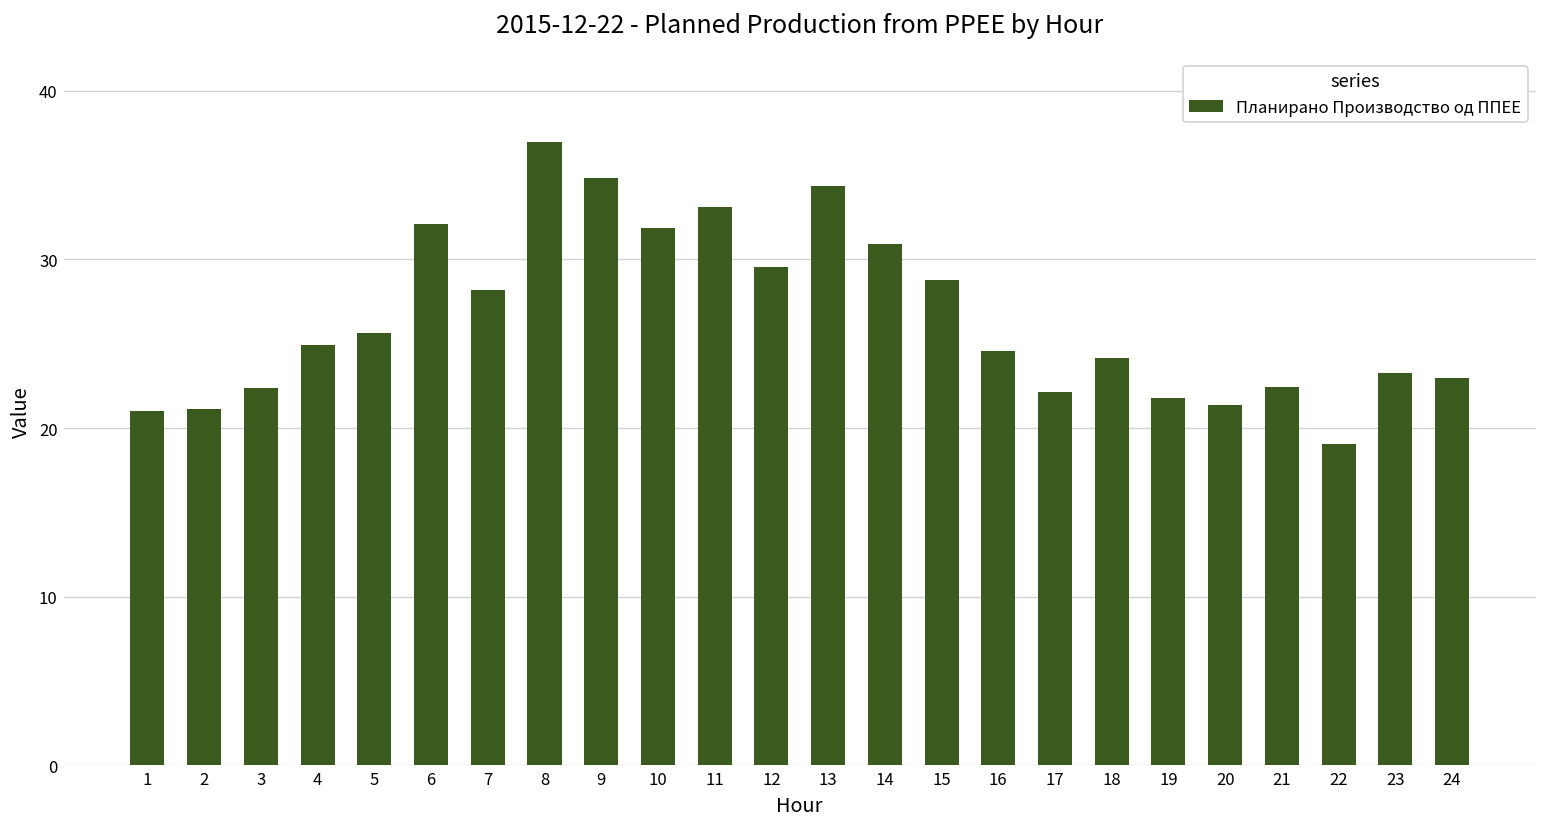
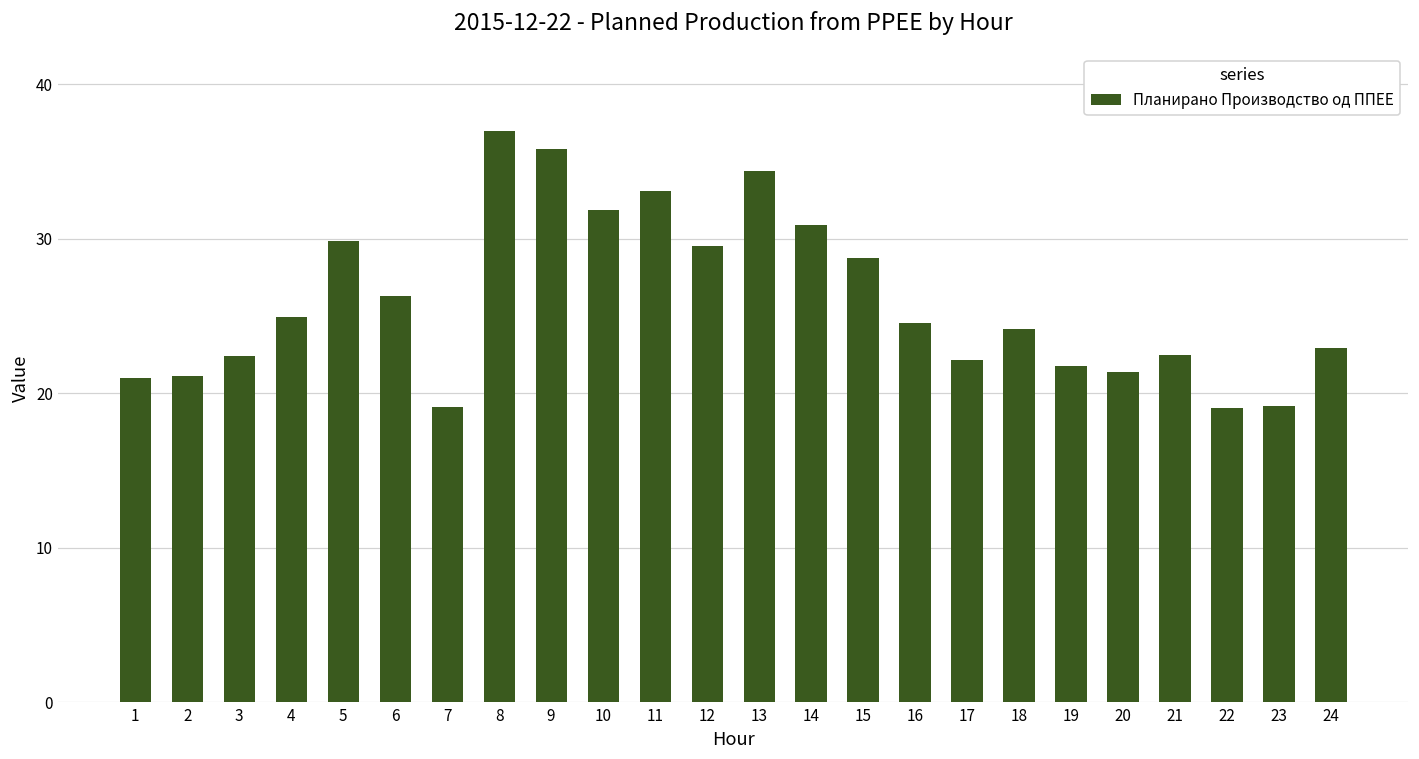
5: 25.6 -> 29.8
6: 32.1 -> 26.3
7: 28.2 -> 19.1
9: 34.8 -> 35.8
23: 23.2 -> 19.2
